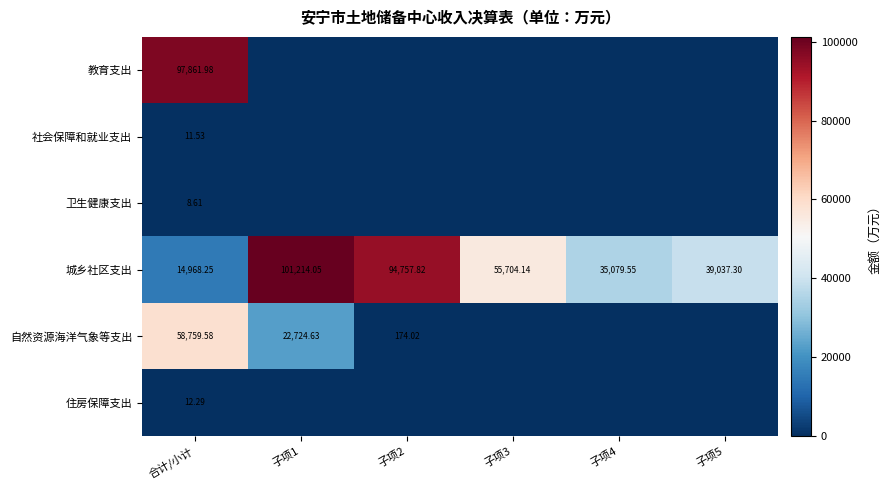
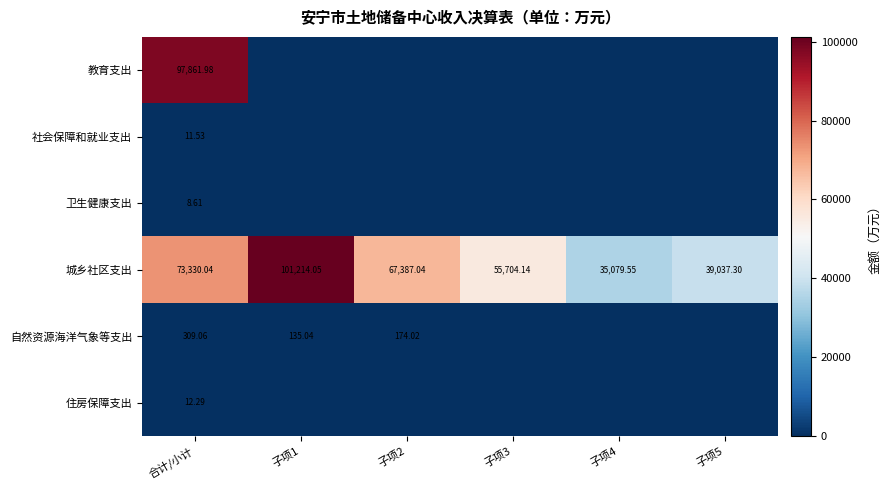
城乡社区支出, 合计/小计: 14,968.25 -> 73,330.04
城乡社区支出, 子项2: 94,757.82 -> 67,387.04
自然资源海洋气象等支出, 合计/小计: 58,759.58 -> 309.06
自然资源海洋气象等支出, 子项1: 22,724.63 -> 135.04
